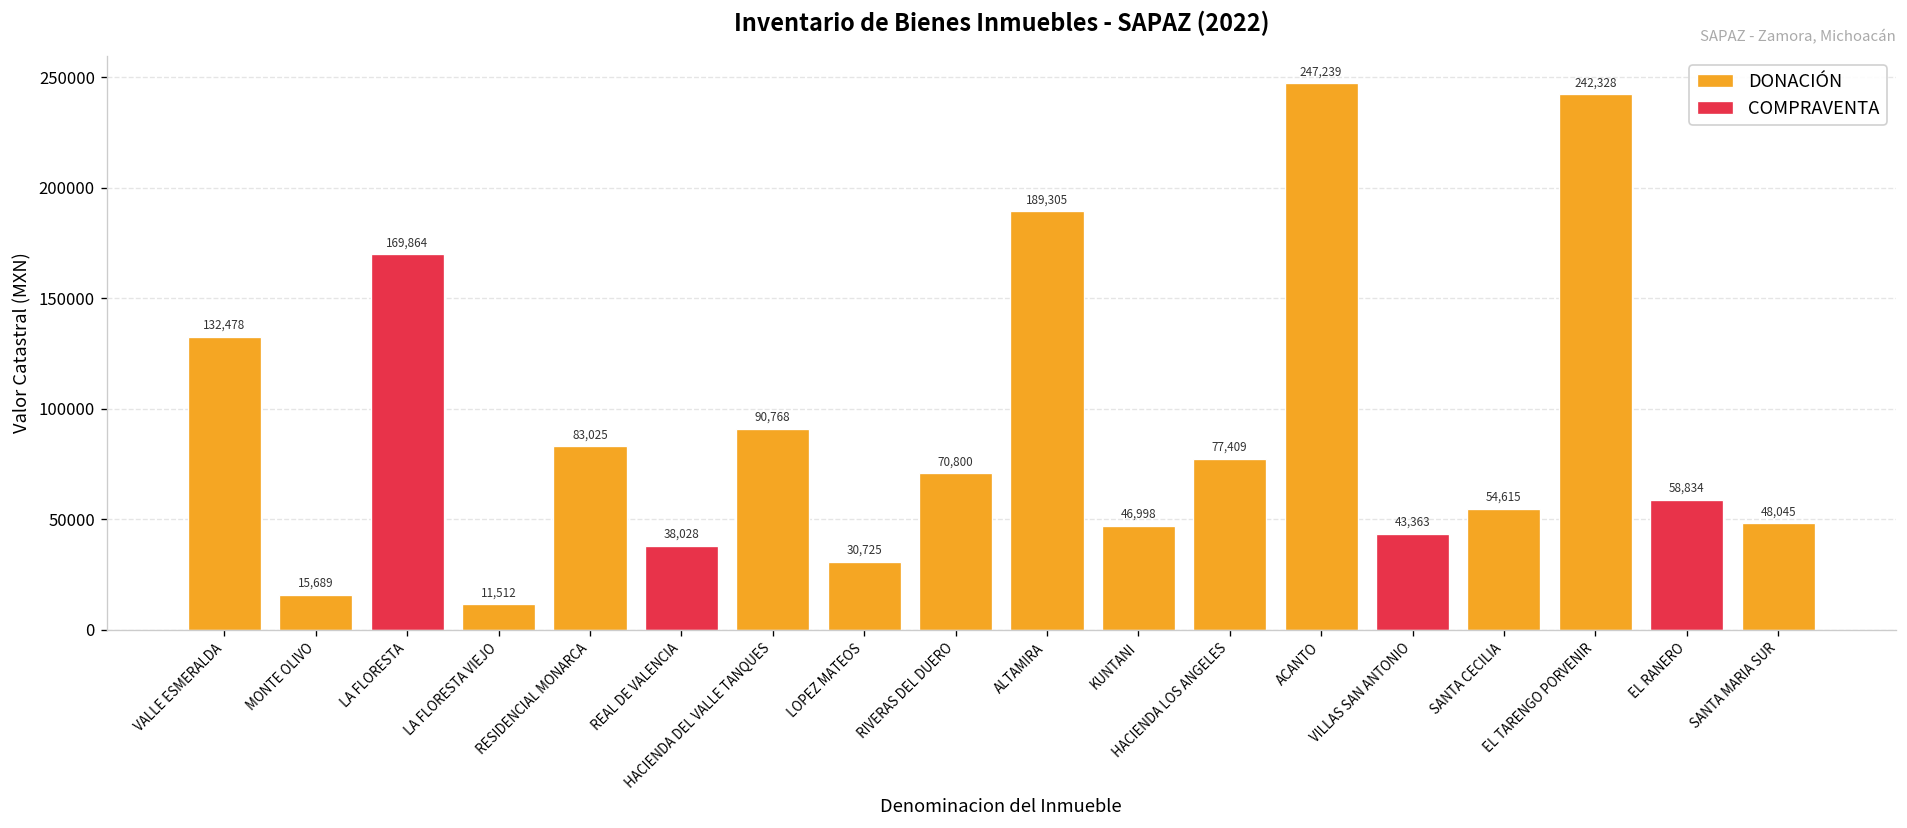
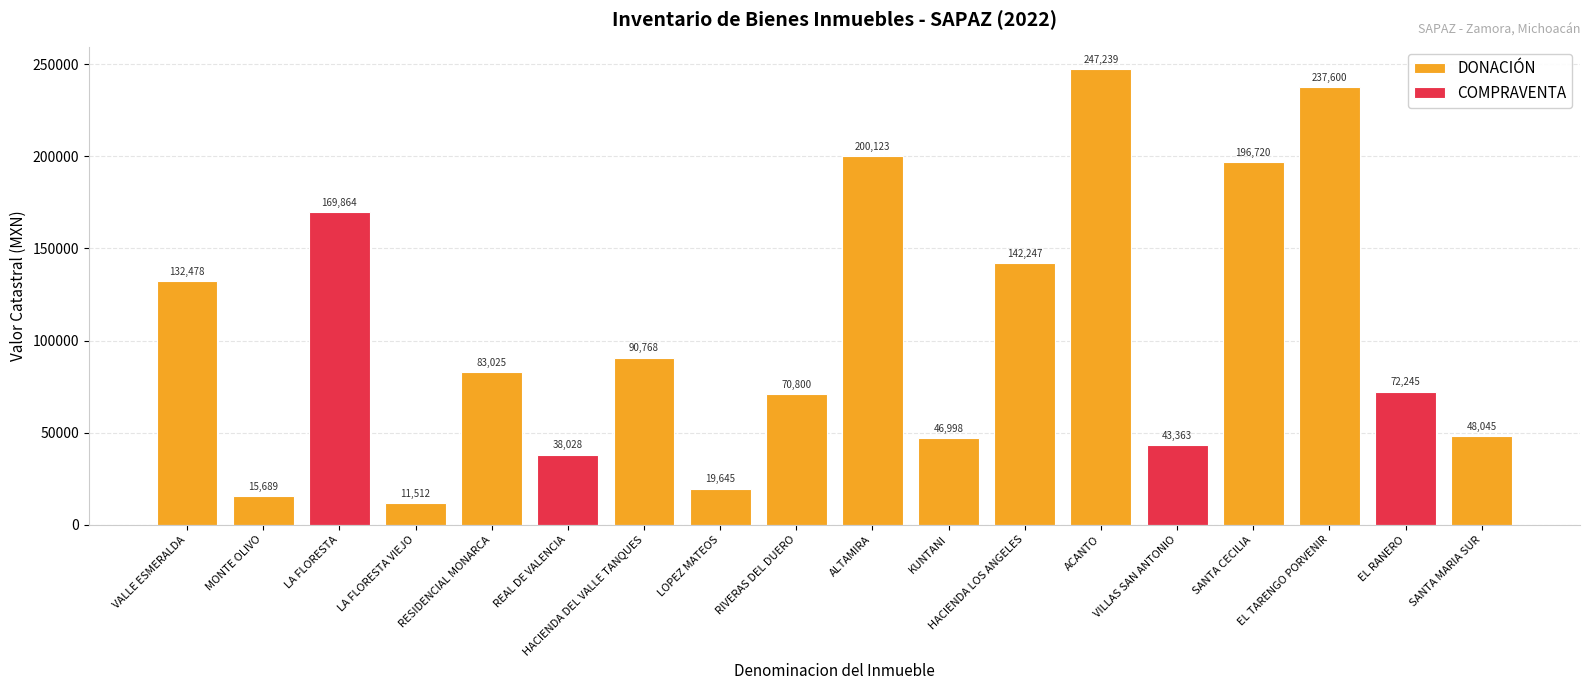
DONACIÓN, LOPEZ MATEOS: 30,725 -> 19,645
DONACIÓN, ALTAMIRA: 189,305 -> 200,123
DONACIÓN, HACIENDA LOS ANGELES: 77,409 -> 142,247
DONACIÓN, SANTA CECILIA: 54,615 -> 196,720
DONACIÓN, EL TARENGO PORVENIR: 242,328 -> 237,600
COMPRAVENTA, EL RANERO: 58,834 -> 72,245
